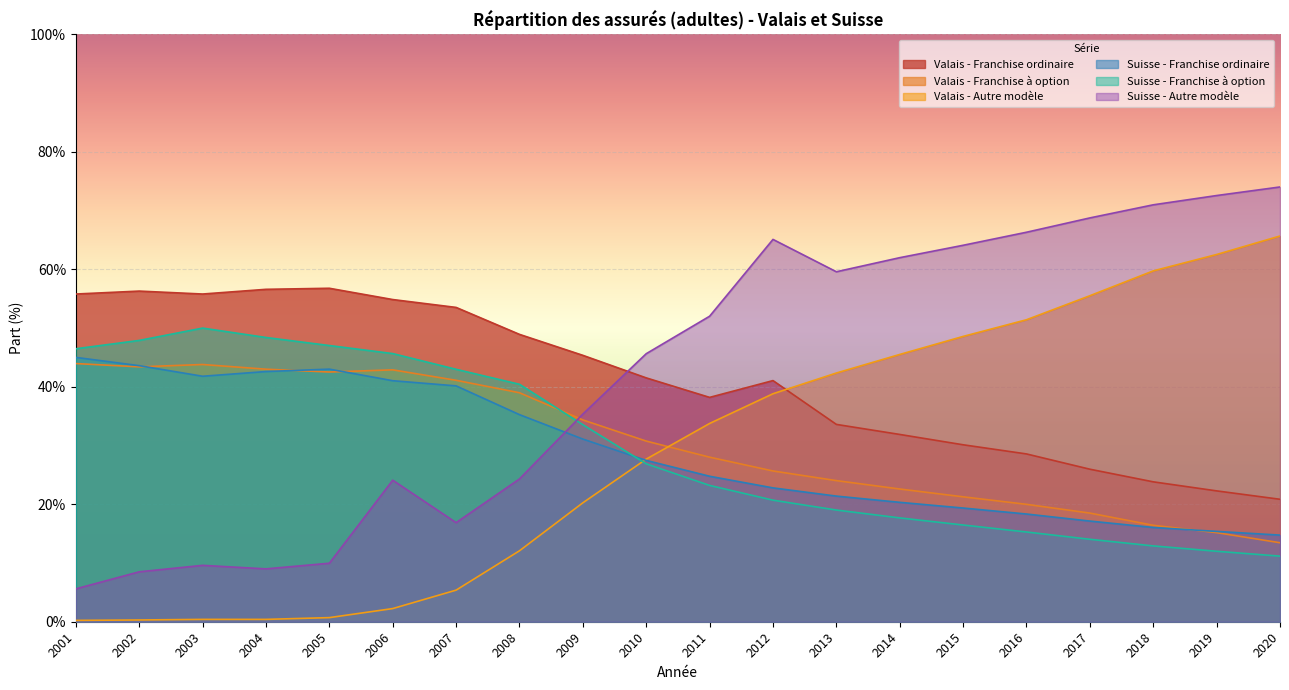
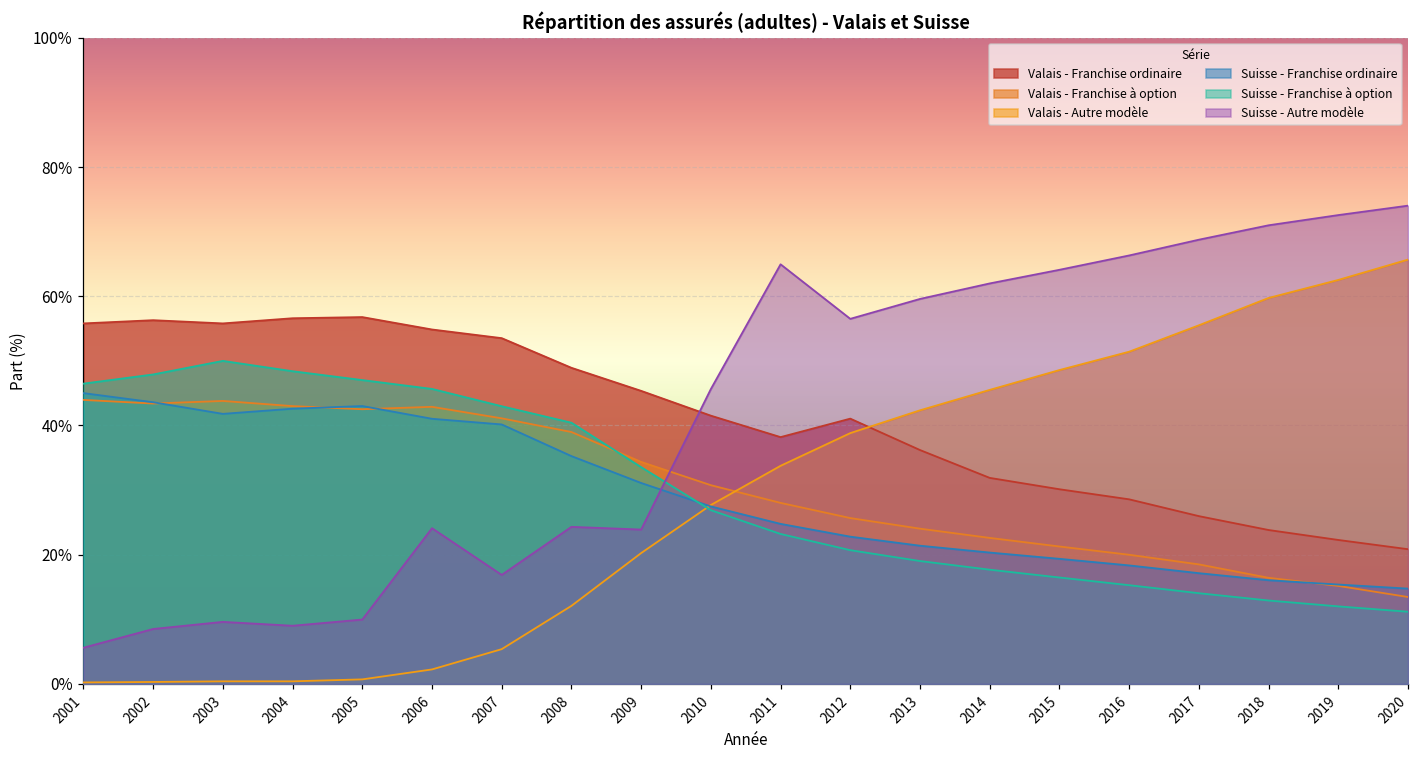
Suisse - Autre modèle, 2009: 35% -> 24%
Suisse - Autre modèle, 2011: 52% -> 65%
Suisse - Autre modèle, 2012: 65% -> 57%
Valais - Franchise ordinaire, 2013: 34% -> 36%
